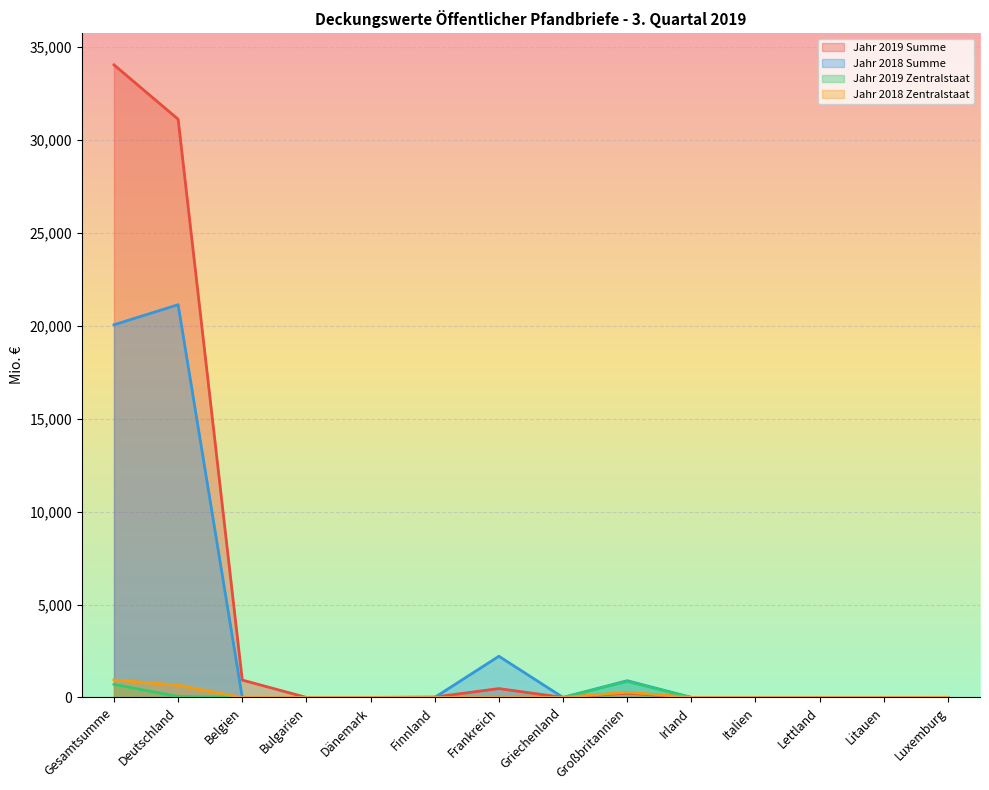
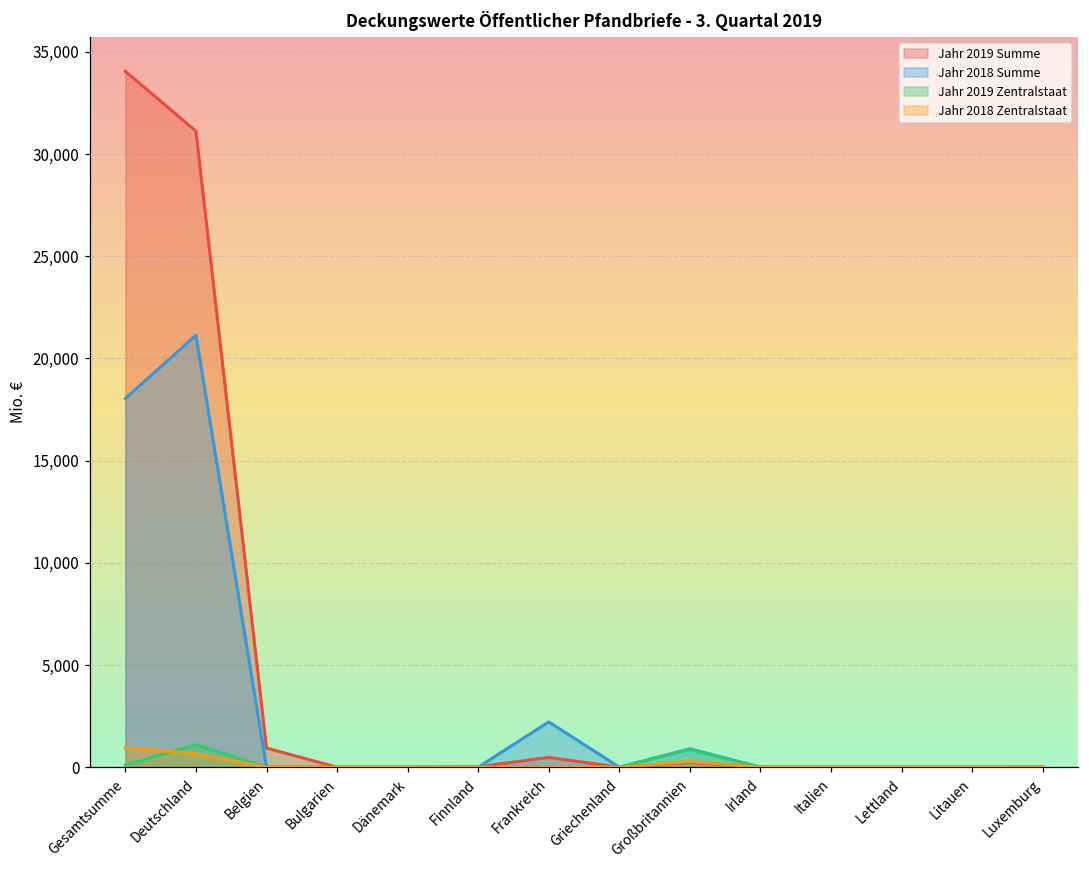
Jahr 2018 Summe, Gesamtsumme: 20,100 -> 18,000
Jahr 2019 Zentralstaat, Gesamtsumme: 700 -> 100
Jahr 2019 Zentralstaat, Deutschland: 100 -> 1,100
